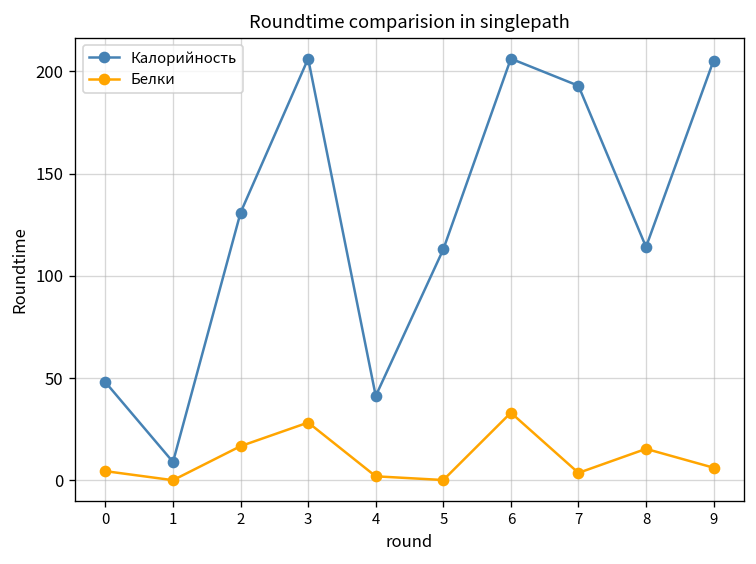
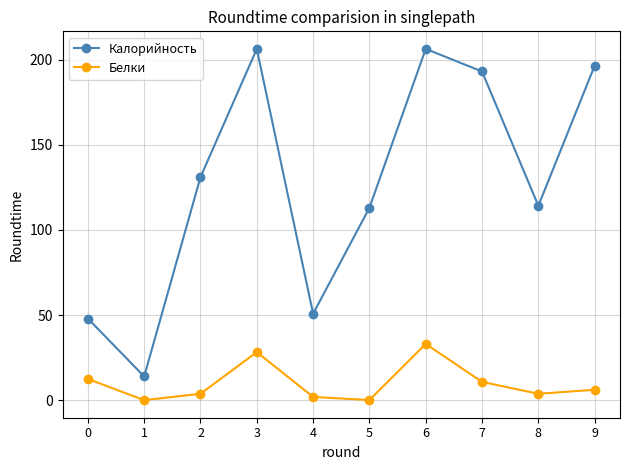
Белки, 0: 5 -> 13
Калорийность, 1: 9 -> 14
Белки, 2: 17 -> 4
Калорийность, 4: 41 -> 51
Белки, 7: 4 -> 11
Белки, 8: 15 -> 4
Калорийность, 9: 205 -> 196
